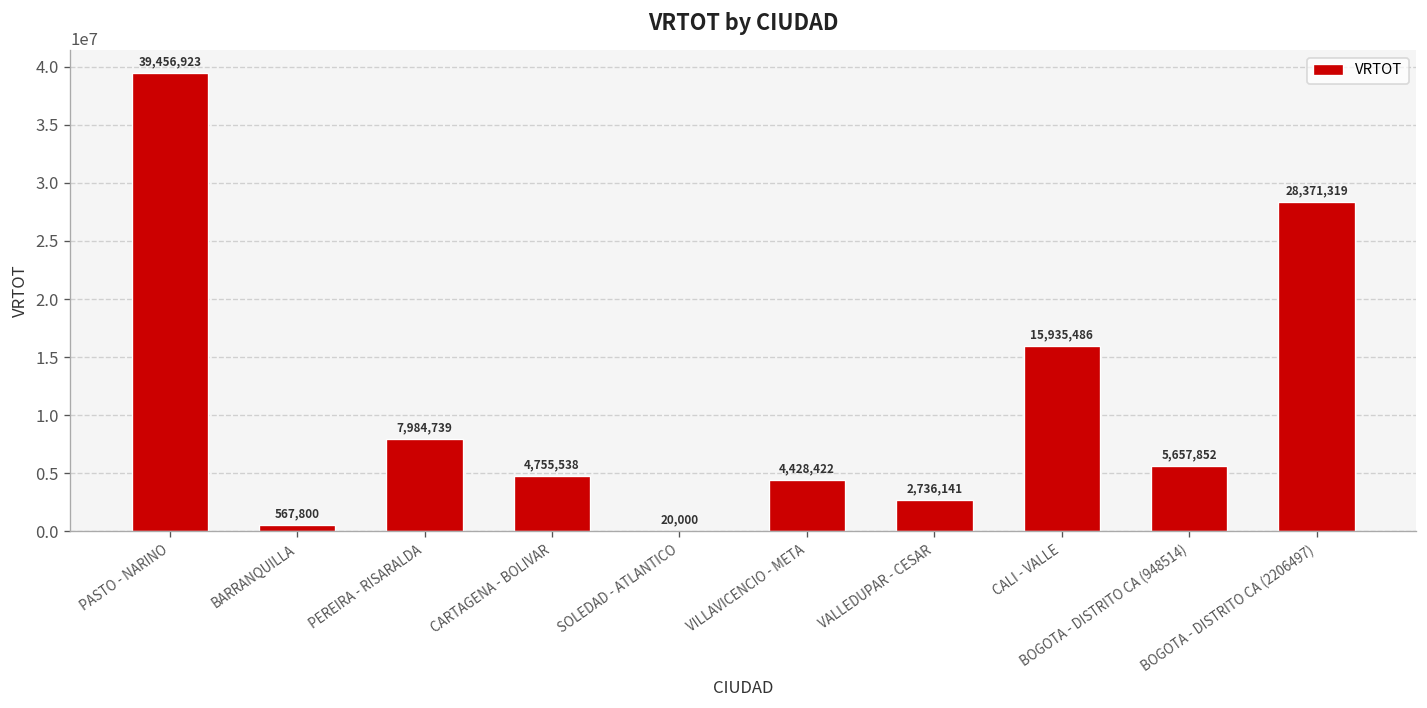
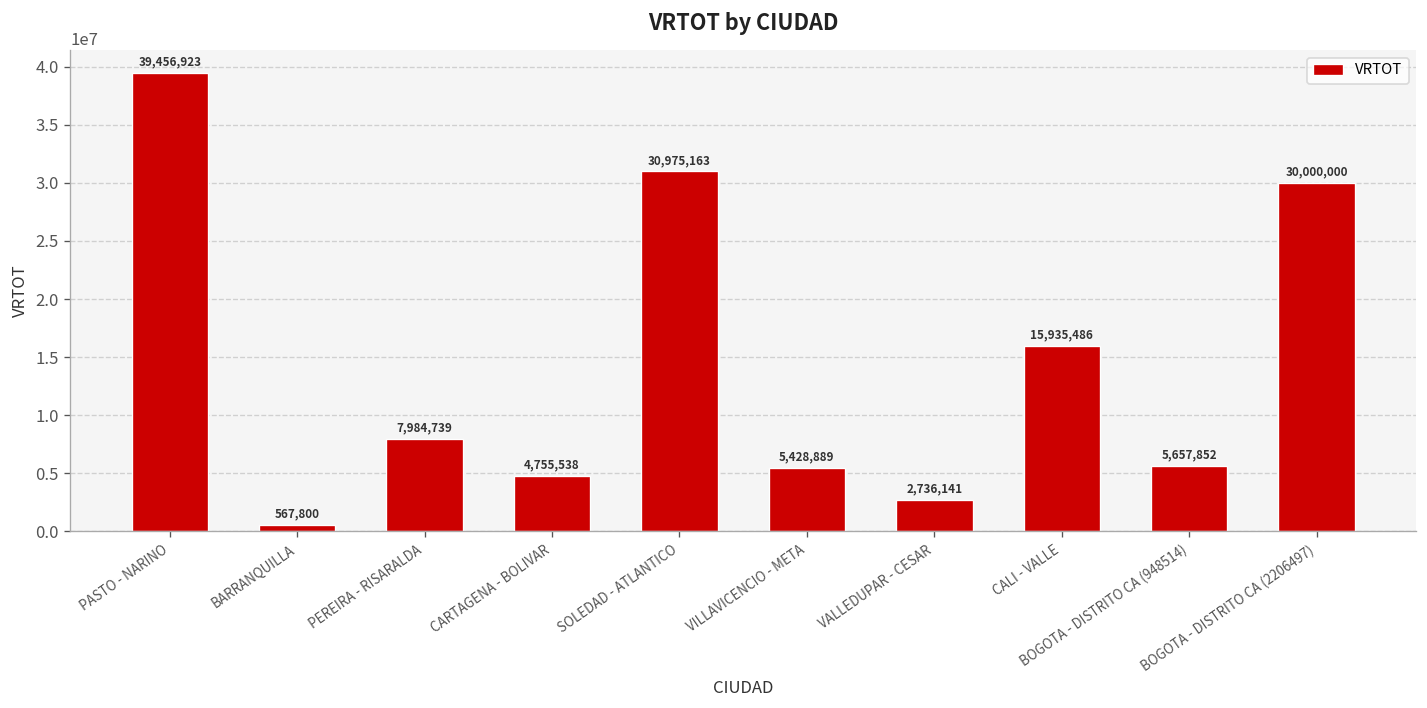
SOLEDAD - ATLANTICO: 20,000 -> 30,975,163
VILLAVICENCIO - META: 4,428,422 -> 5,428,889
BOGOTA - DISTRITO CA (2206497): 28,371,319 -> 30,000,000
